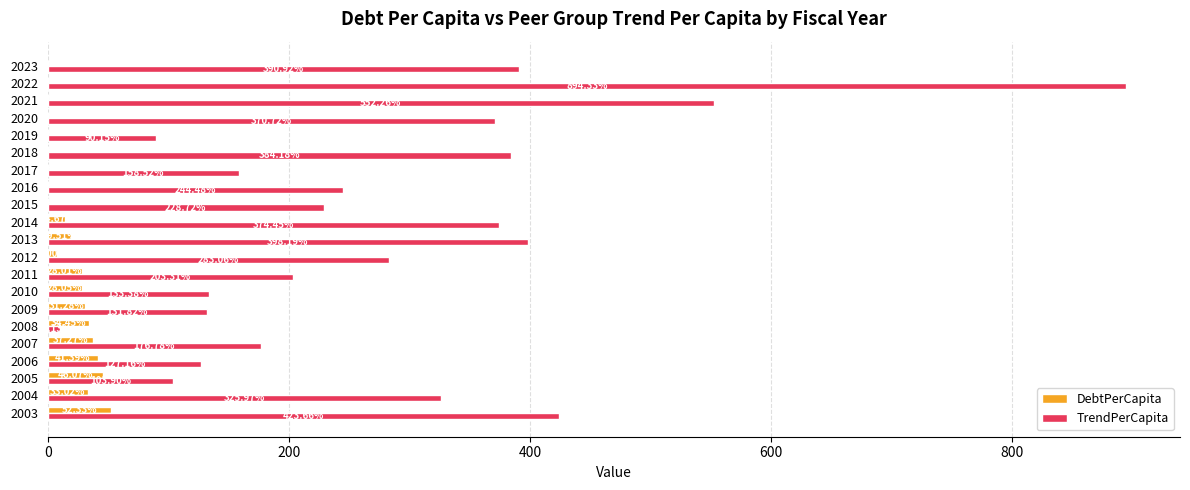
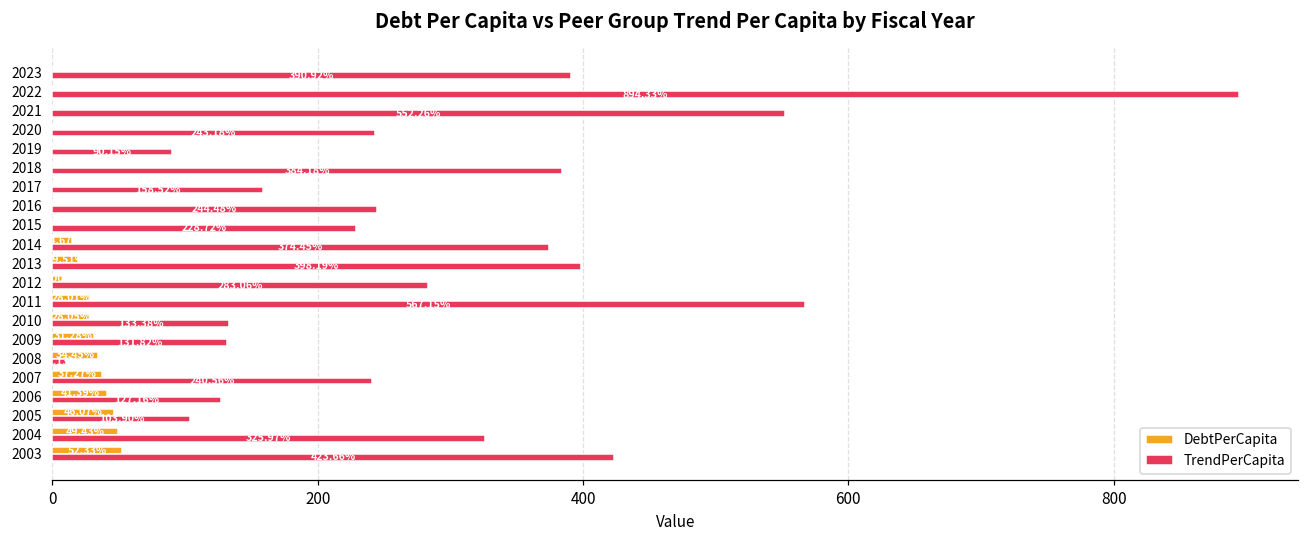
TrendPerCapita, 2020: 371 -> 243
TrendPerCapita, 2011: 203 -> 567
TrendPerCapita, 2007: 177 -> 241
DebtPerCapita, 2004: 33.02% -> 49.43%
